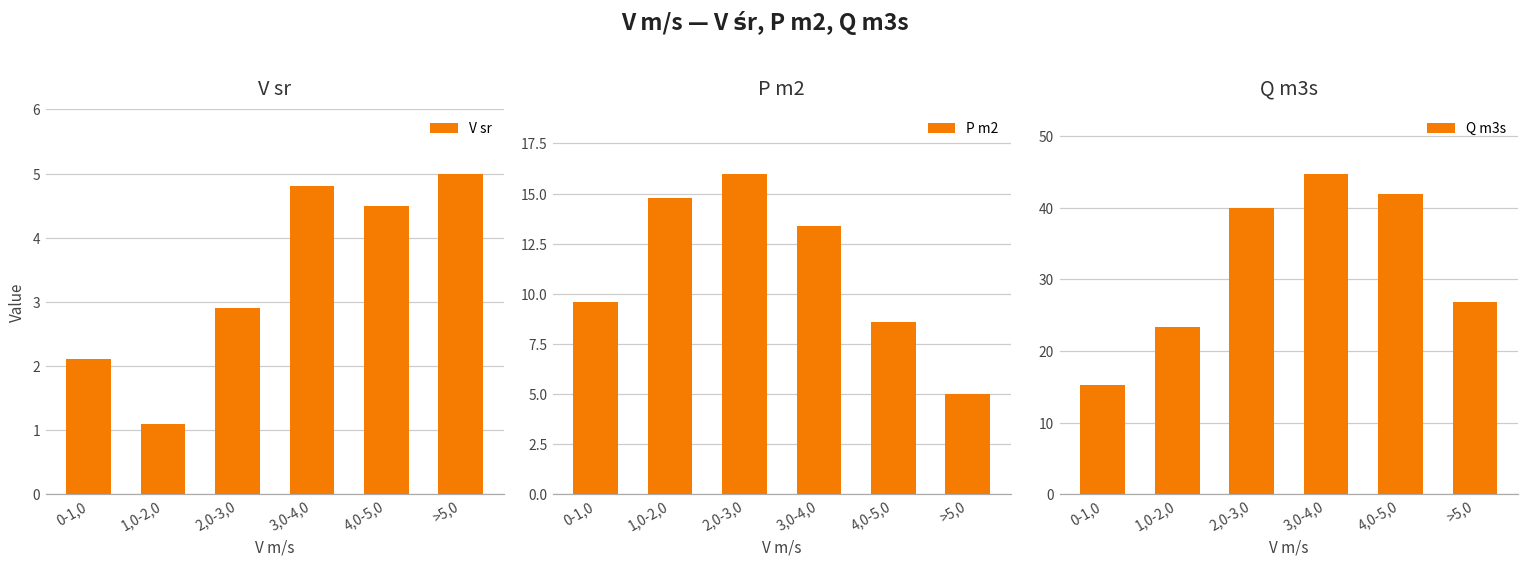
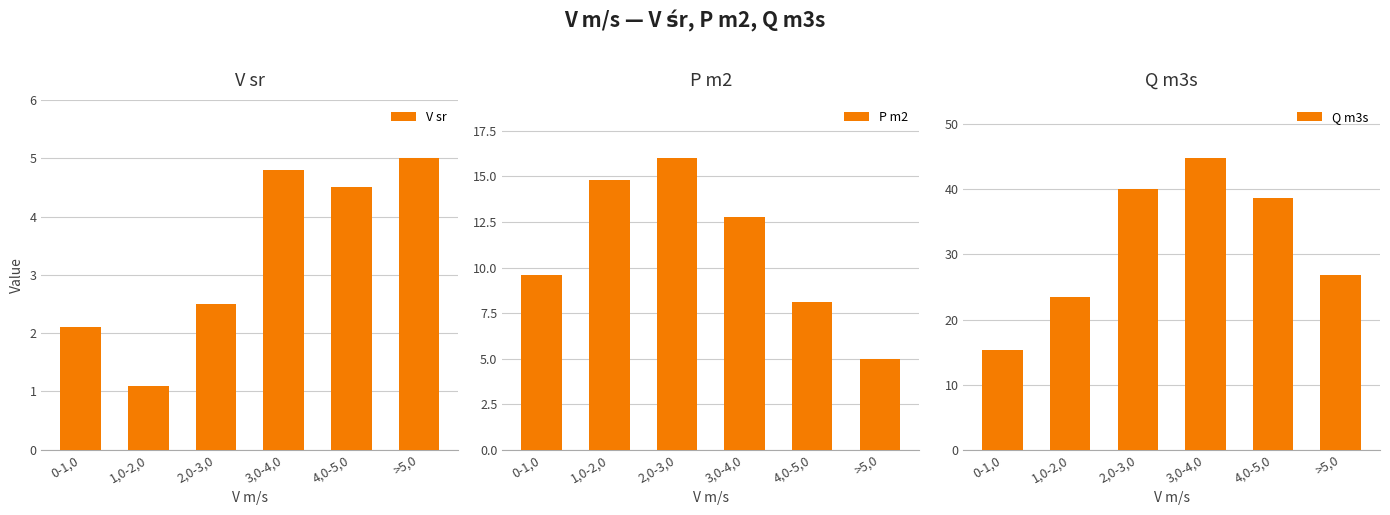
V sr, 2,0-3,0: 2.9 -> 2.5
P m2, 3,0-4,0: 13.4 -> 12.8
P m2, 4,0-5,0: 8.6 -> 8.1
Q m3s, 4,0-5,0: 42 -> 39
